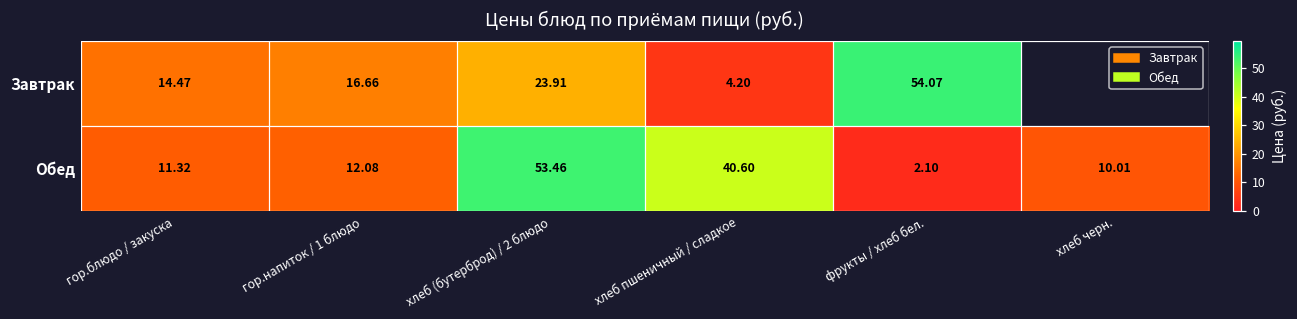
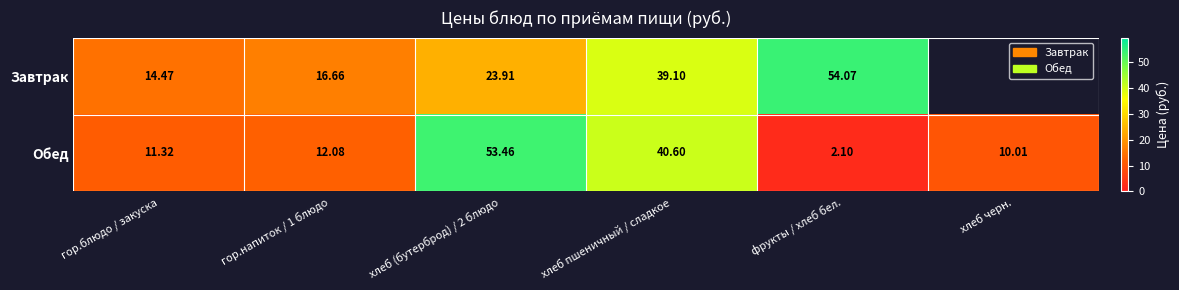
Завтрак, хлеб пшеничный / сладкое: 4.20 -> 39.10
